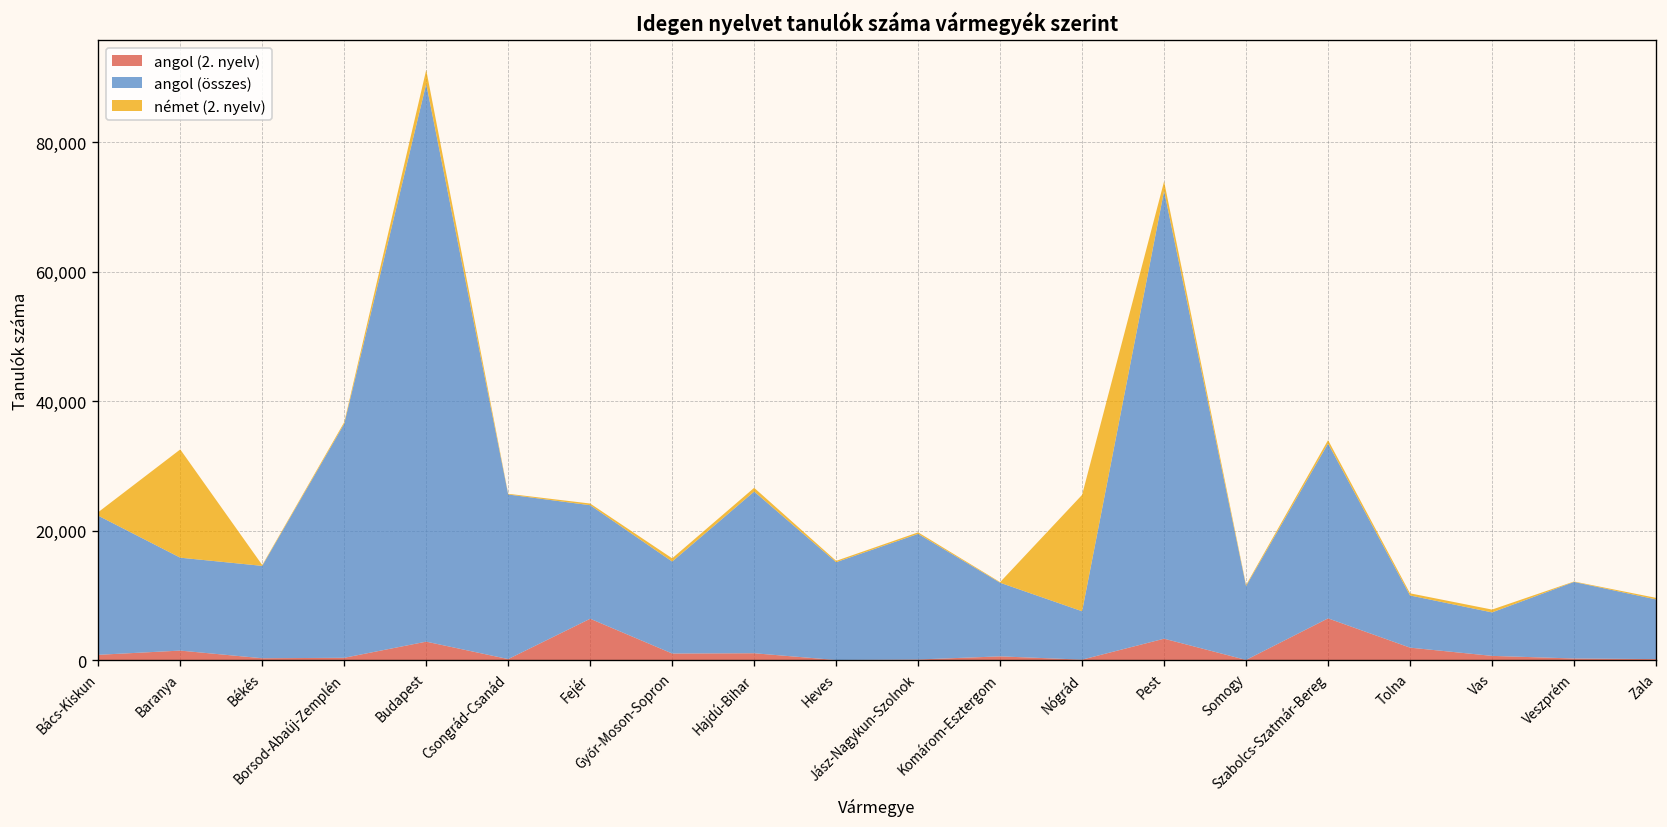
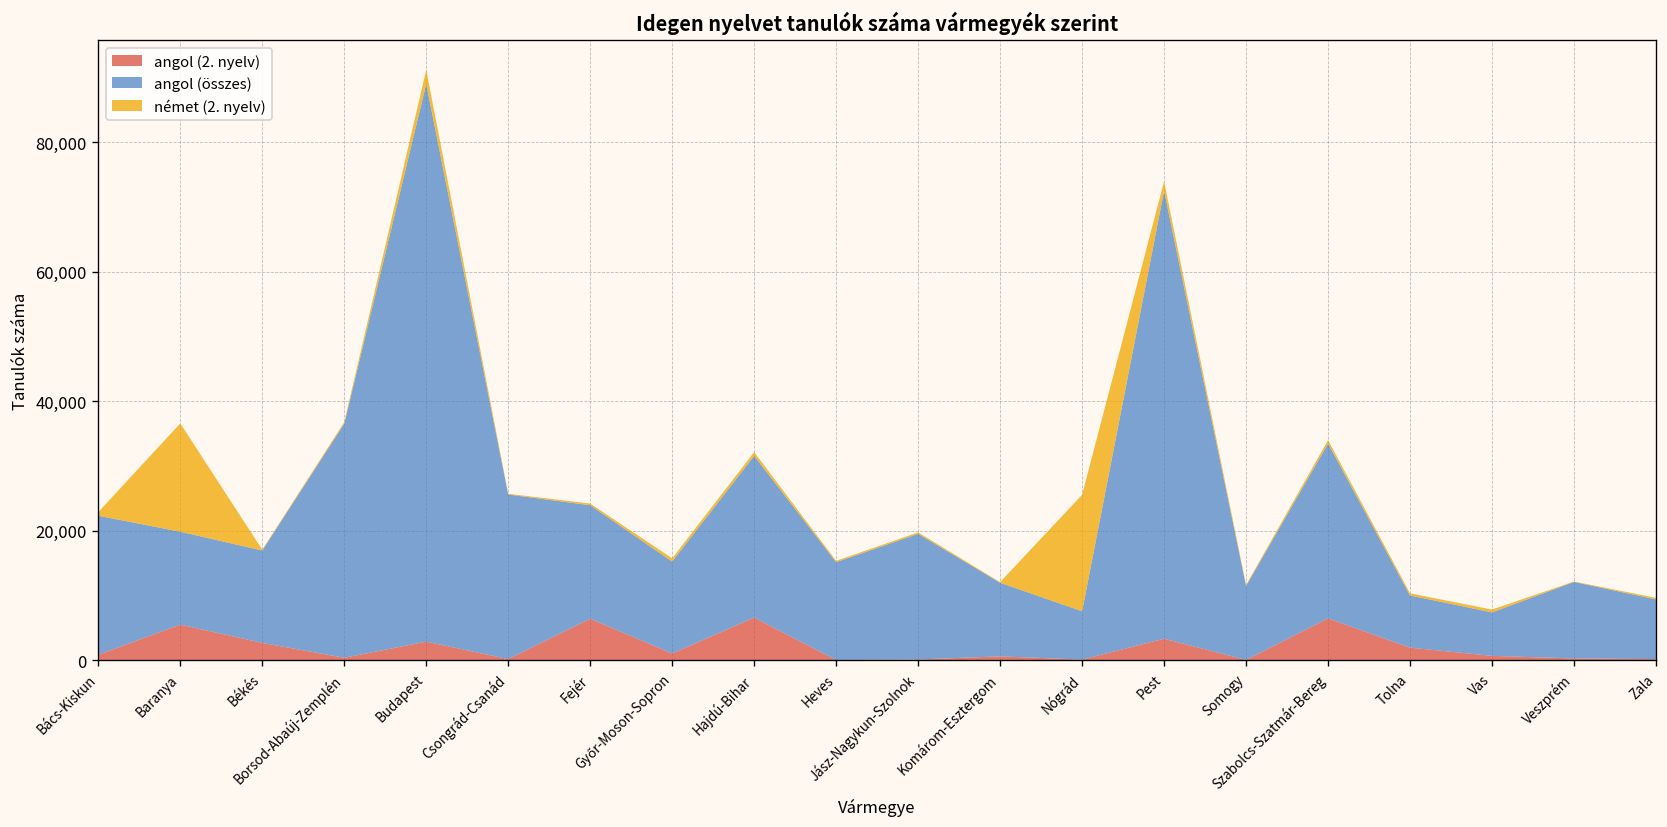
angol (2. nyelv), Baranya: 2,000 -> 6,000
angol (2. nyelv), Békés: 0 -> 3,000
angol (2. nyelv), Hajdú-Bihar: 1,000 -> 7,000
